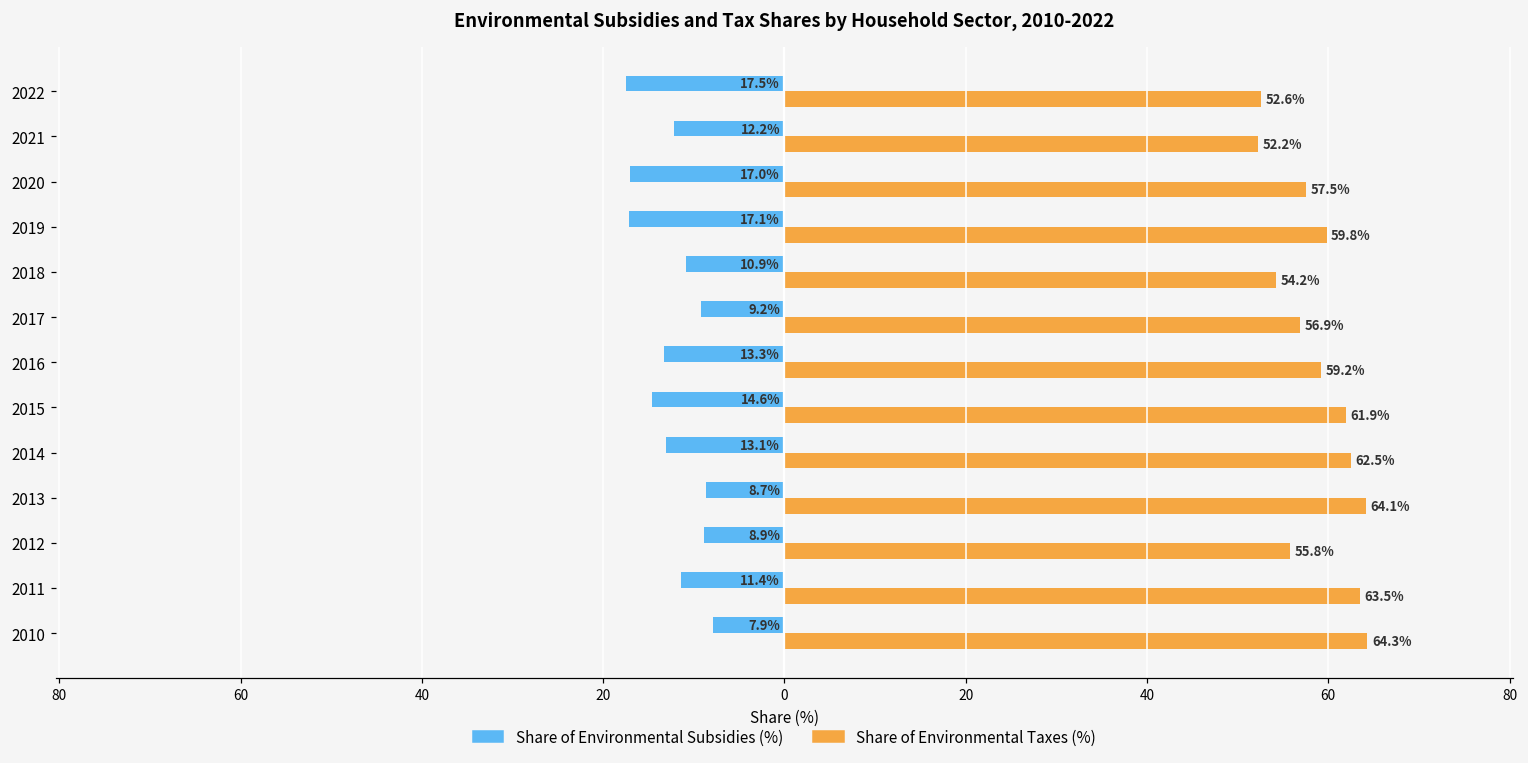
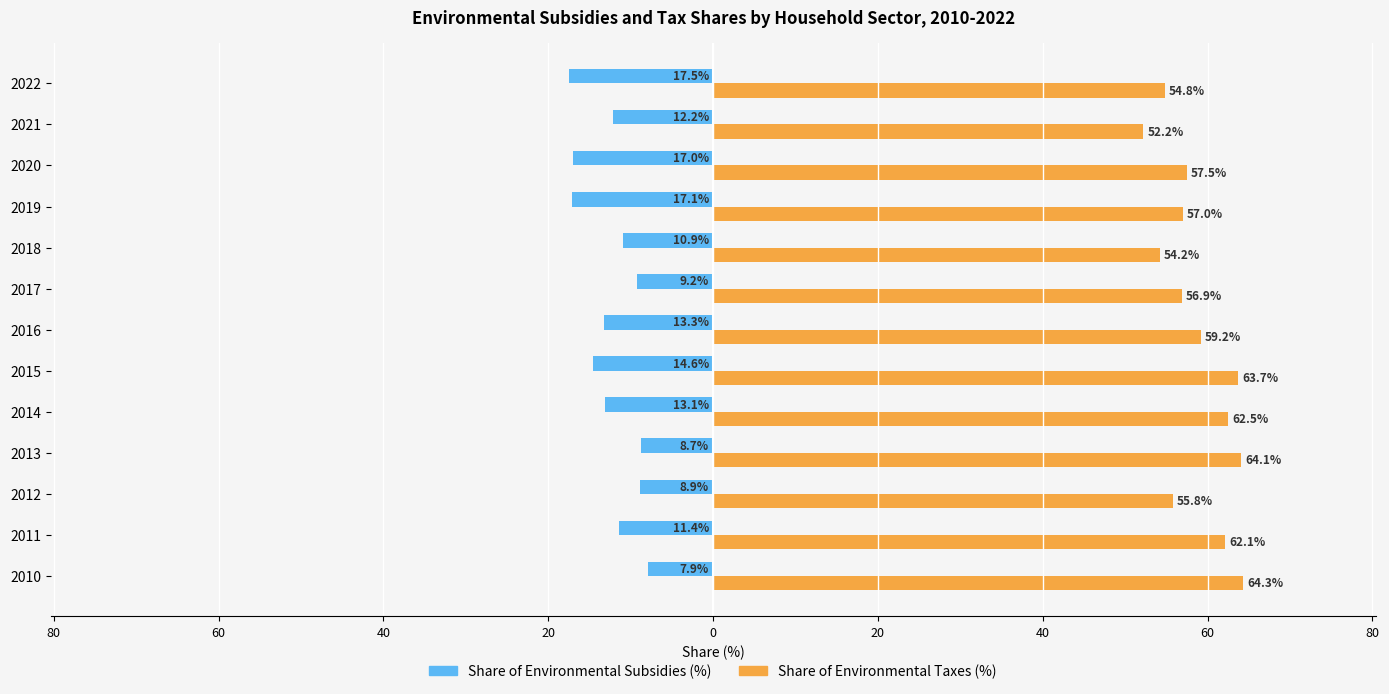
Share of Environmental Taxes (%), 2022: 52.6% -> 54.8%
Share of Environmental Taxes (%), 2019: 59.8% -> 57.0%
Share of Environmental Taxes (%), 2015: 61.9% -> 63.7%
Share of Environmental Taxes (%), 2011: 63.5% -> 62.1%
